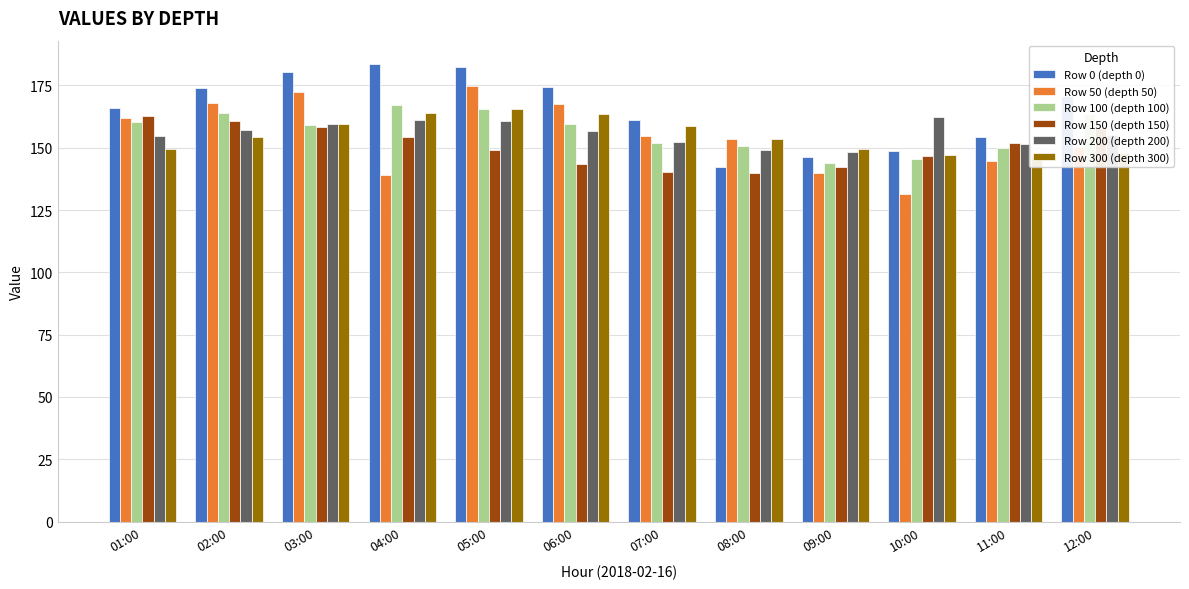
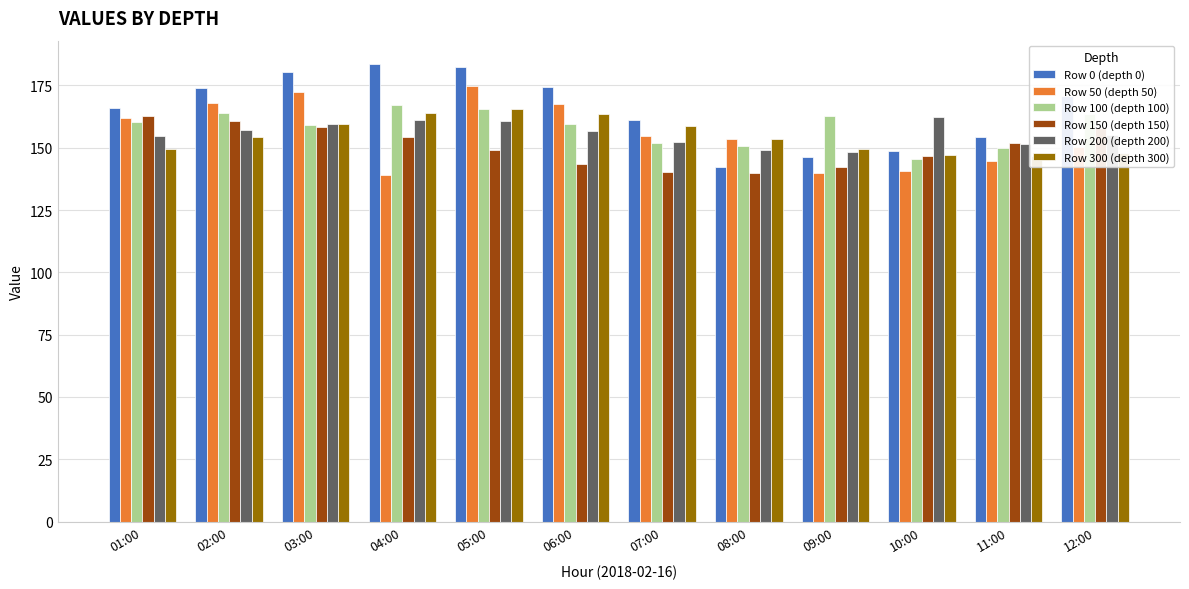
Row 100 (depth 100), 09:00: 144 -> 163
Row 50 (depth 50), 10:00: 132 -> 141
